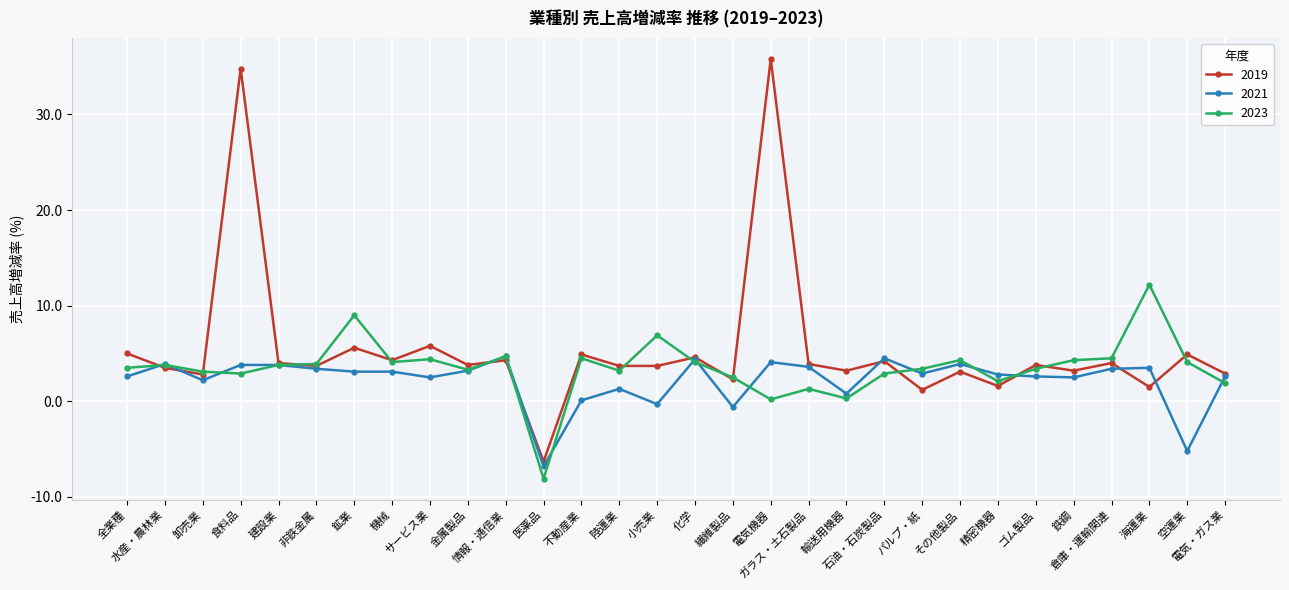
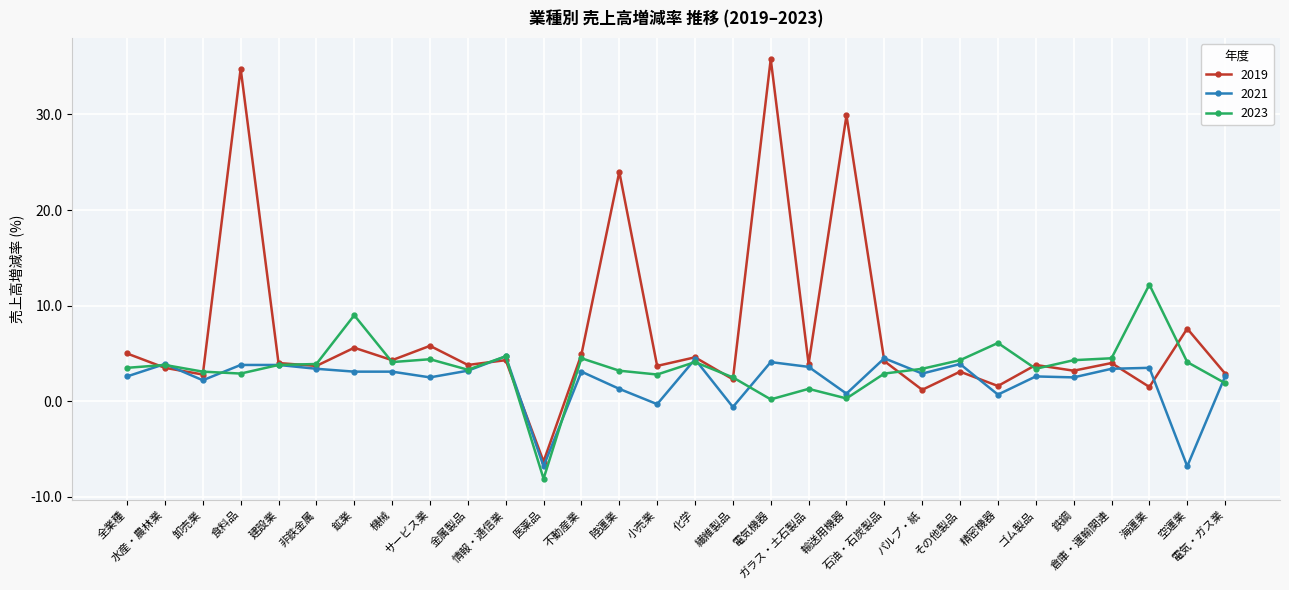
2021, 不動産業: 0 -> 3
2019, 陸運業: 4 -> 24
2023, 小売業: 7 -> 3
2019, 輸送用機器: 3 -> 30
2021, 精密機器: 3 -> 1
2023, 精密機器: 2 -> 6
2019, 空運業: 5 -> 8
2021, 空運業: -5 -> -7
